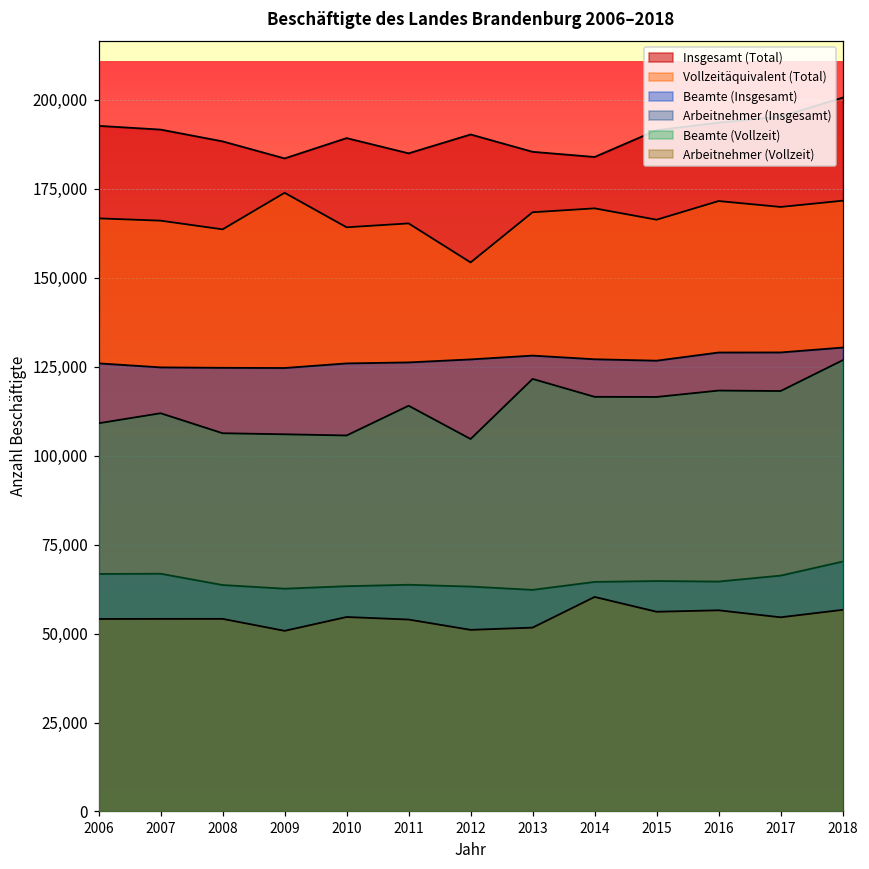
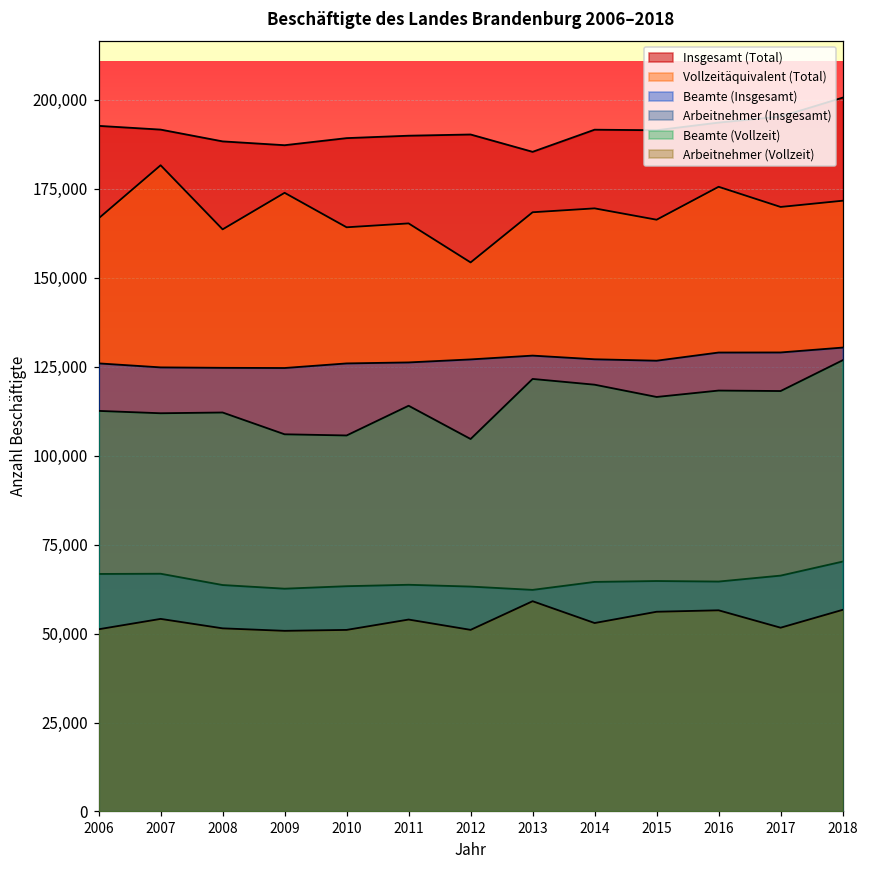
Beamte (Vollzeit), 2006: 109,000 -> 113,000
Arbeitnehmer (Vollzeit), 2006: 54,000 -> 51,000
Vollzeitäquivalent (Total), 2007: 166,000 -> 182,000
Beamte (Vollzeit), 2008: 106,000 -> 112,000
Arbeitnehmer (Vollzeit), 2008: 54,000 -> 51,000
Insgesamt (Total), 2009: 183,000 -> 187,000
Arbeitnehmer (Vollzeit), 2010: 55,000 -> 51,000
Insgesamt (Total), 2011: 185,000 -> 190,000
Arbeitnehmer (Vollzeit), 2013: 52,000 -> 59,000
Insgesamt (Total), 2014: 184,000 -> 192,000
Beamte (Vollzeit), 2014: 117,000 -> 120,000
Arbeitnehmer (Vollzeit), 2014: 60,000 -> 53,000
Vollzeitäquivalent (Total), 2016: 172,000 -> 176,000
Arbeitnehmer (Vollzeit), 2017: 55,000 -> 52,000
